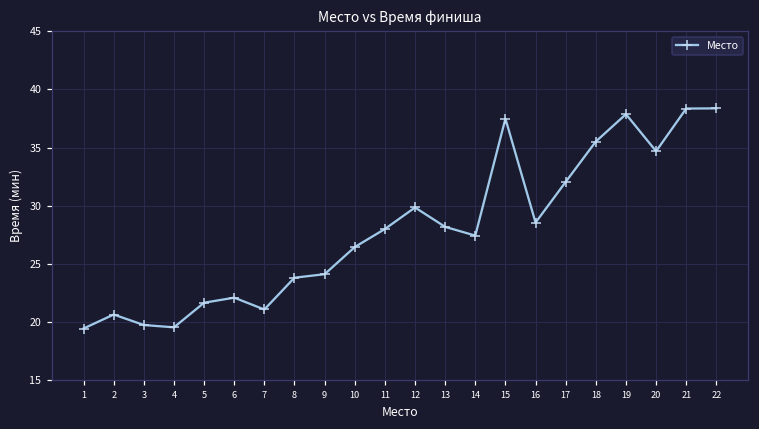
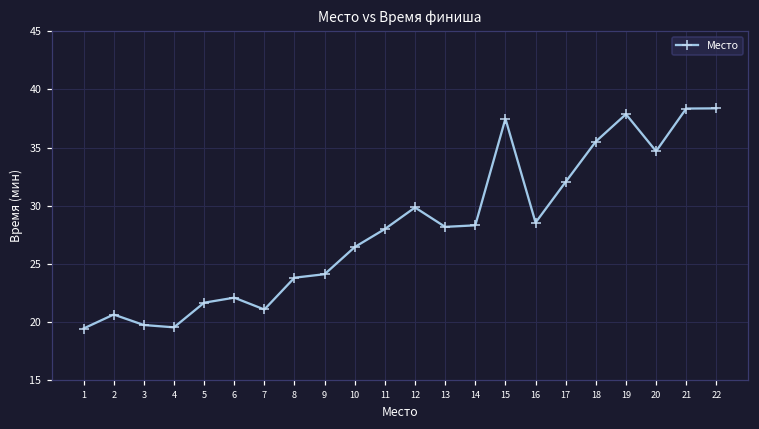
14: 27.4 -> 28.3
